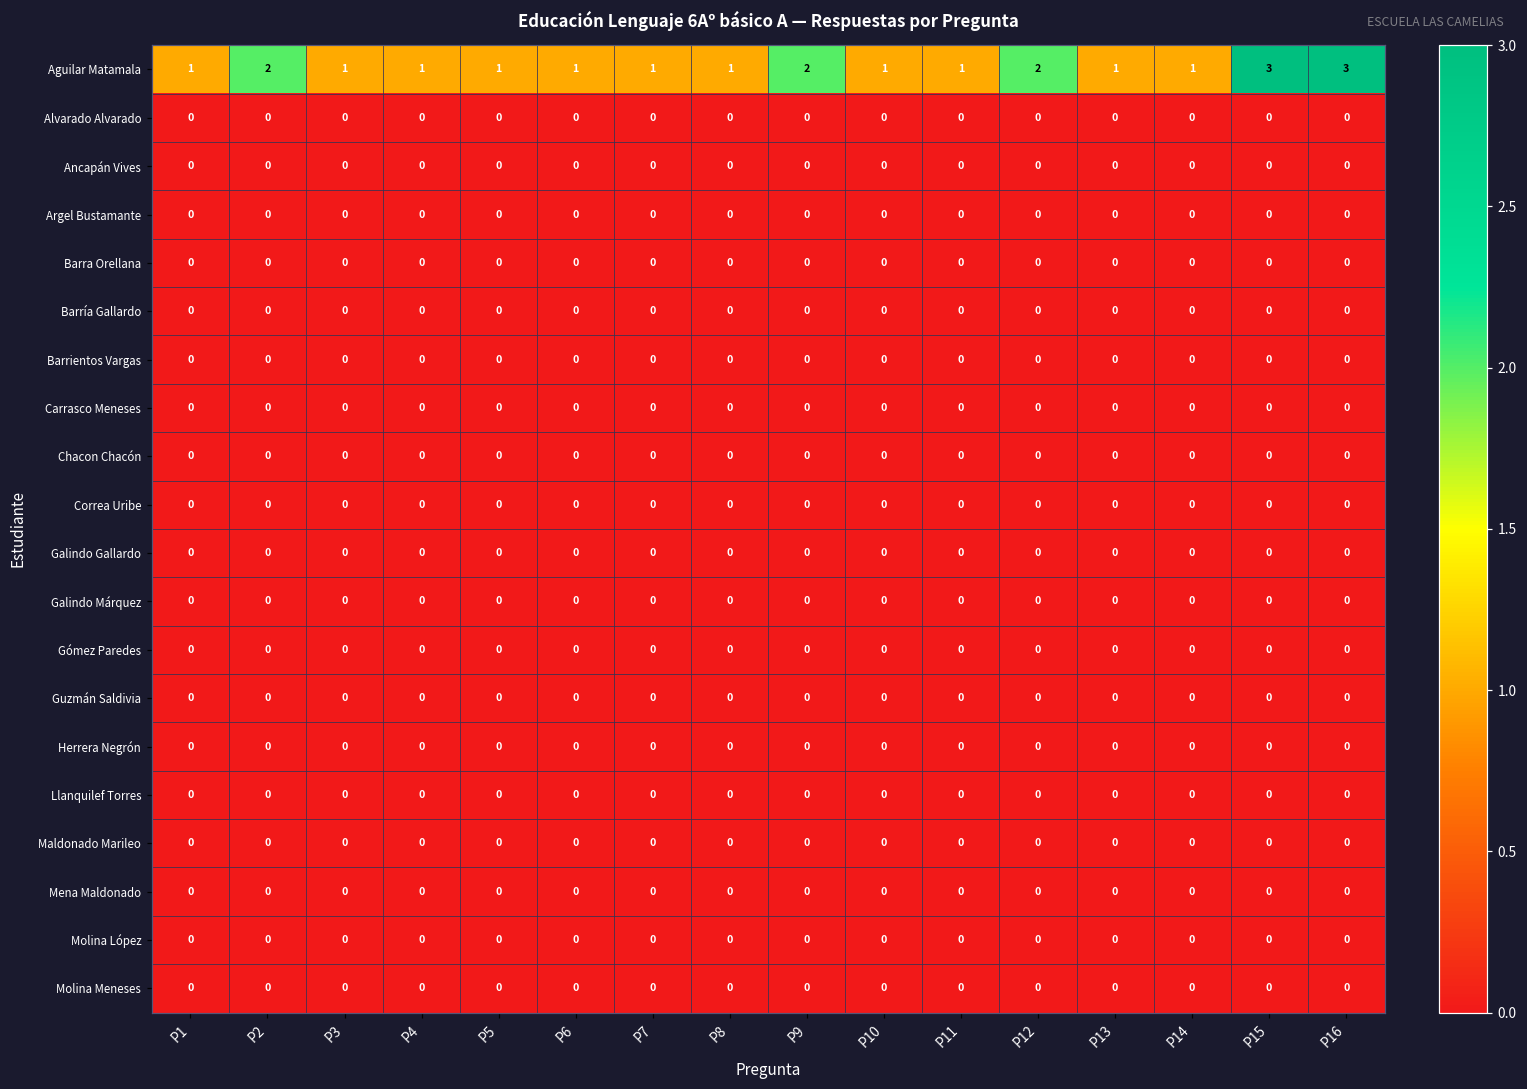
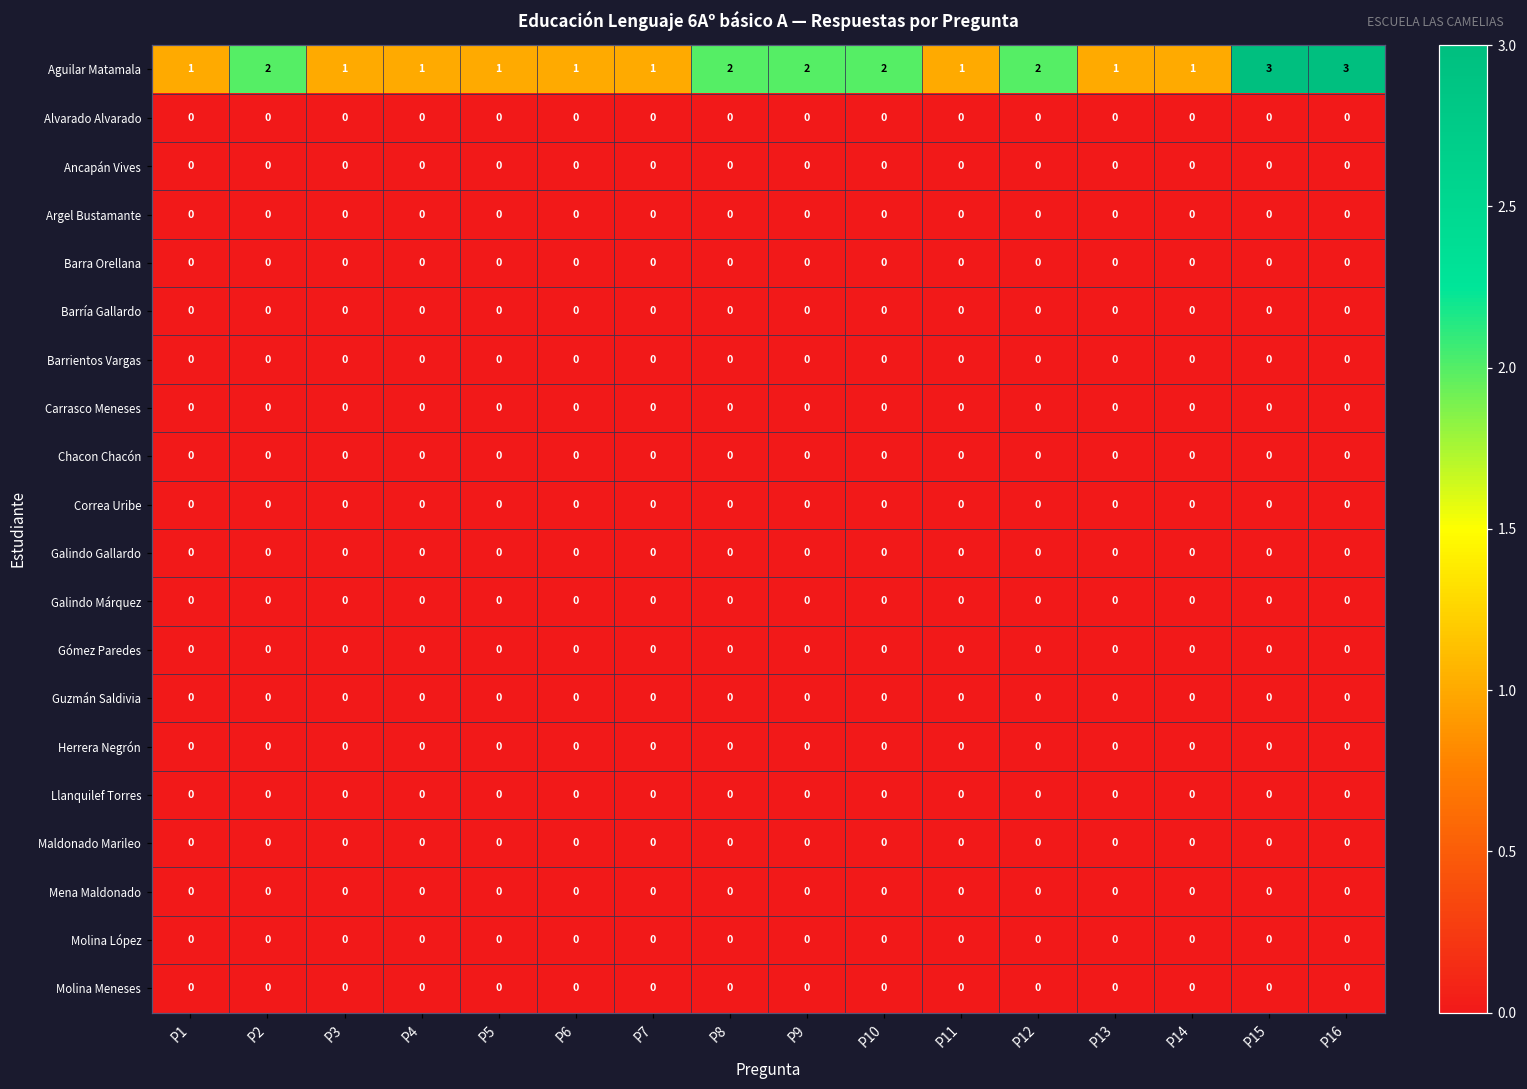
Aguilar Matamala, P8: 1 -> 2
Aguilar Matamala, P10: 1 -> 2
